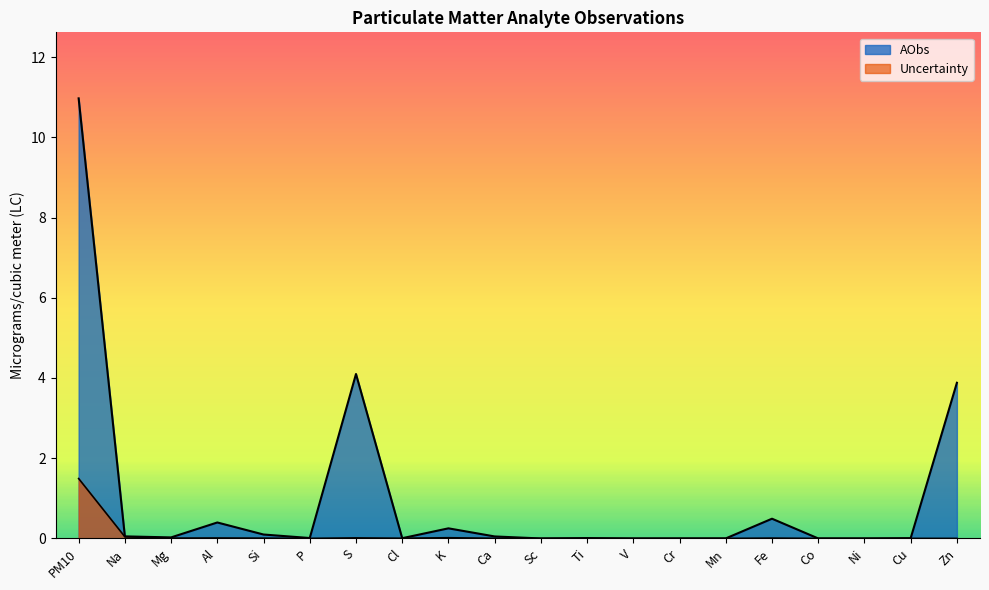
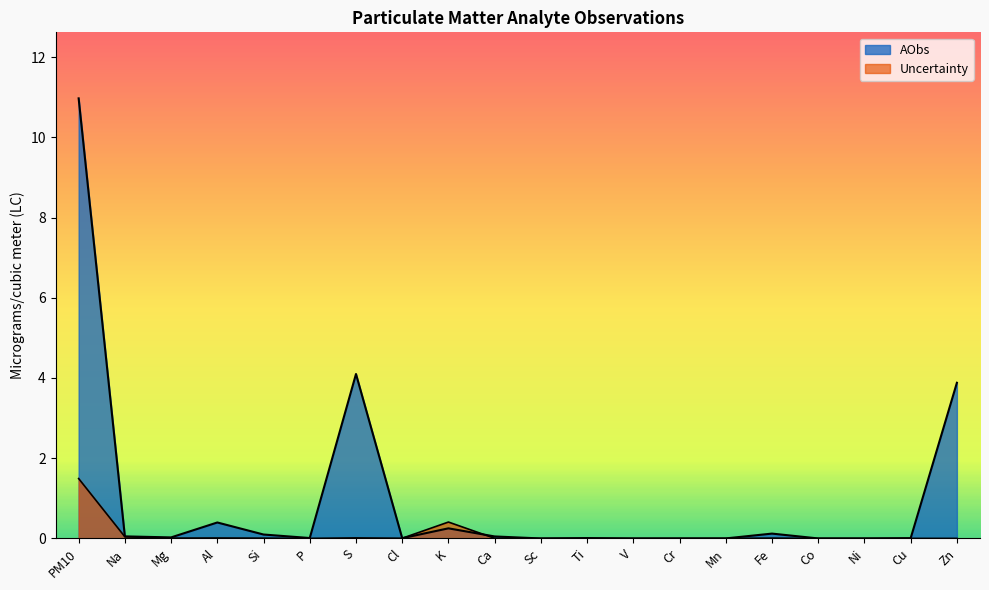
Uncertainty, K: 0.0 -> 0.4
AObs, Fe: 0.5 -> 0.1
